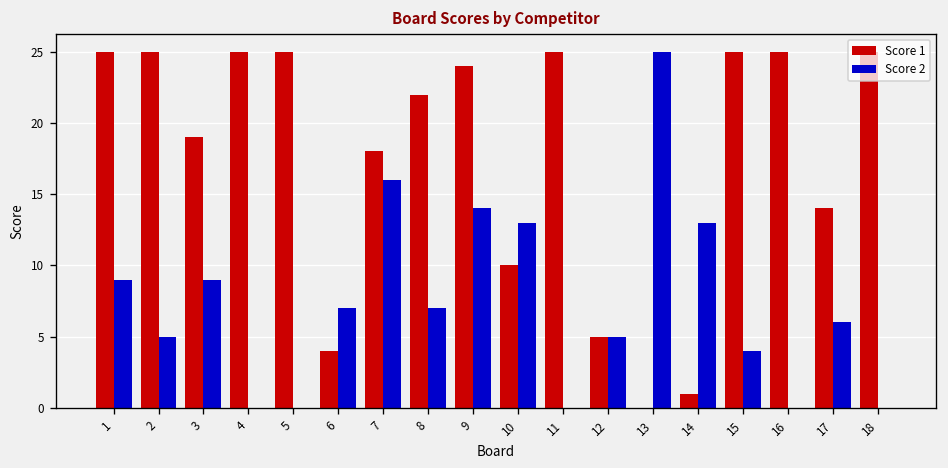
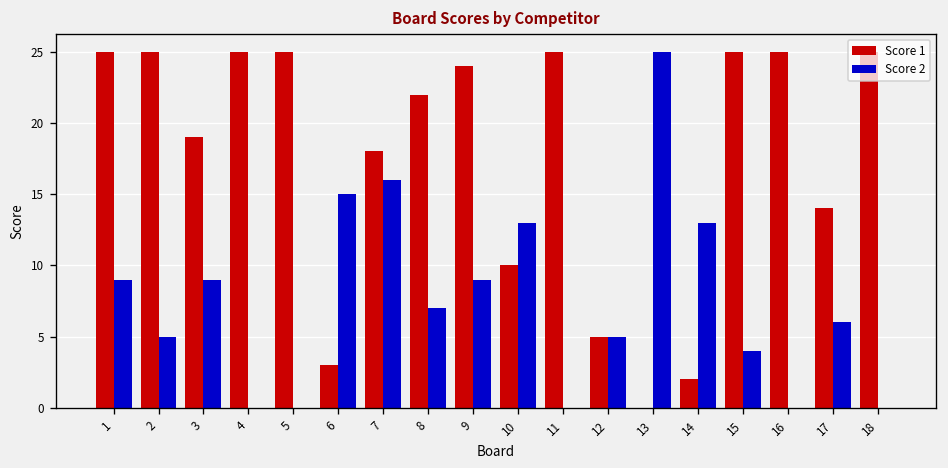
Score 1, 6: 4 -> 3
Score 2, 6: 7 -> 15
Score 2, 9: 14 -> 9
Score 1, 14: 1 -> 2
